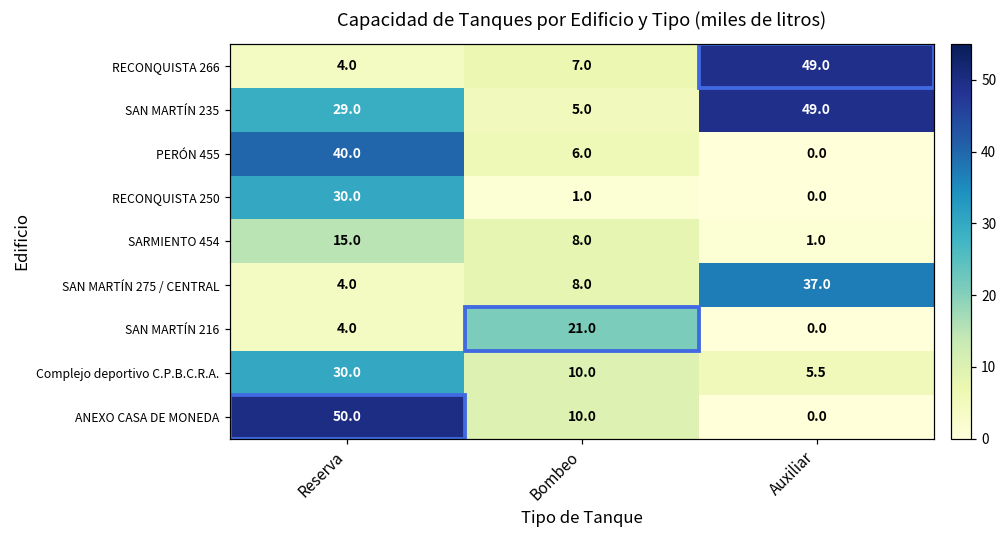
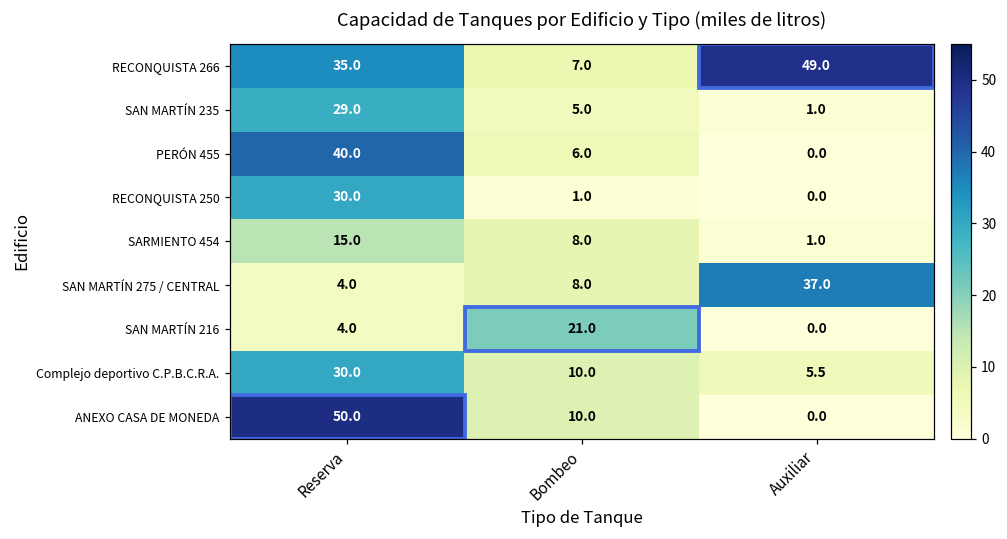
RECONQUISTA 266, Reserva: 4.0 -> 35.0
SAN MARTÍN 235, Auxiliar: 49.0 -> 1.0
